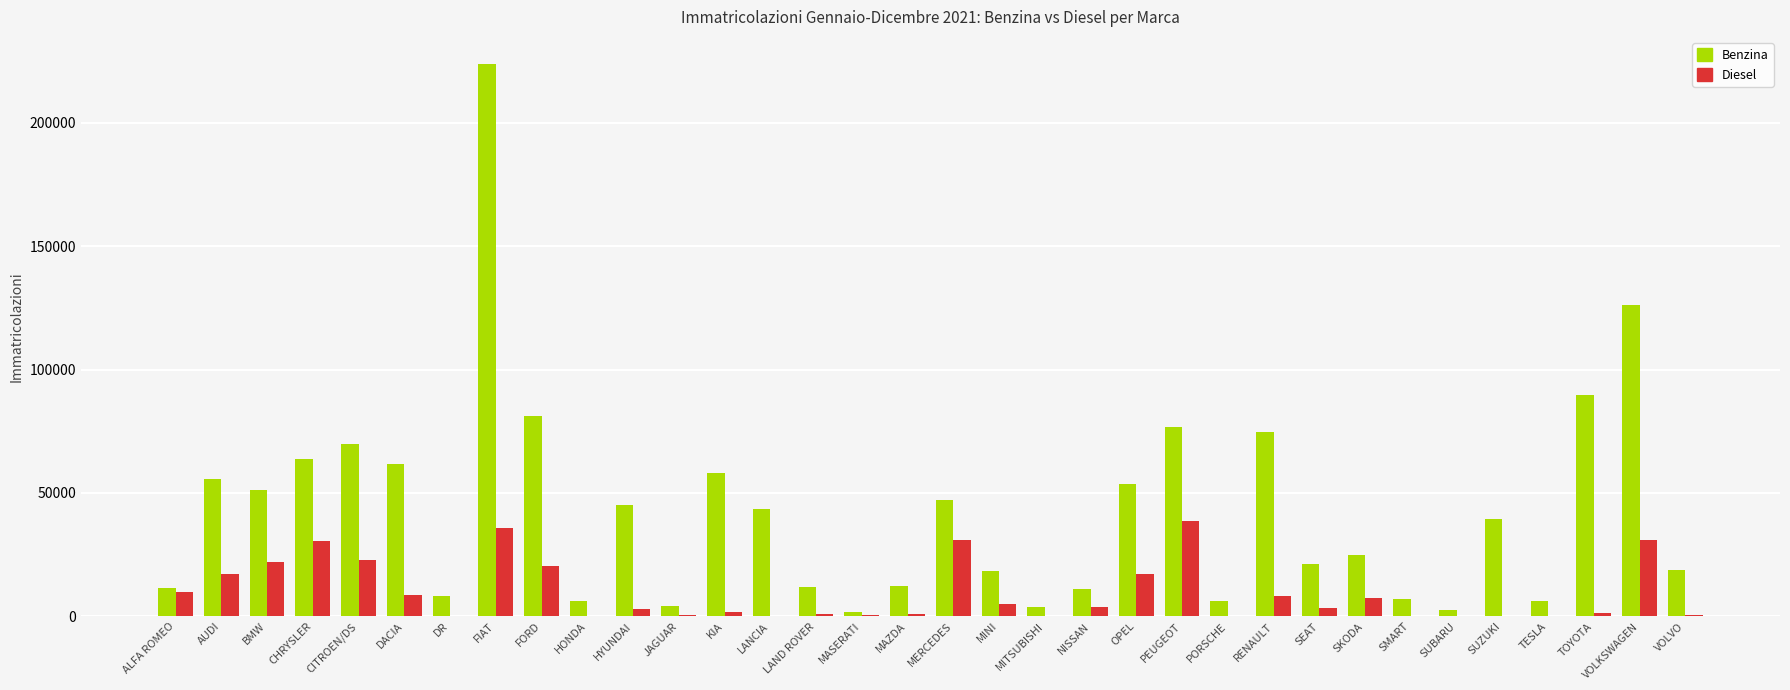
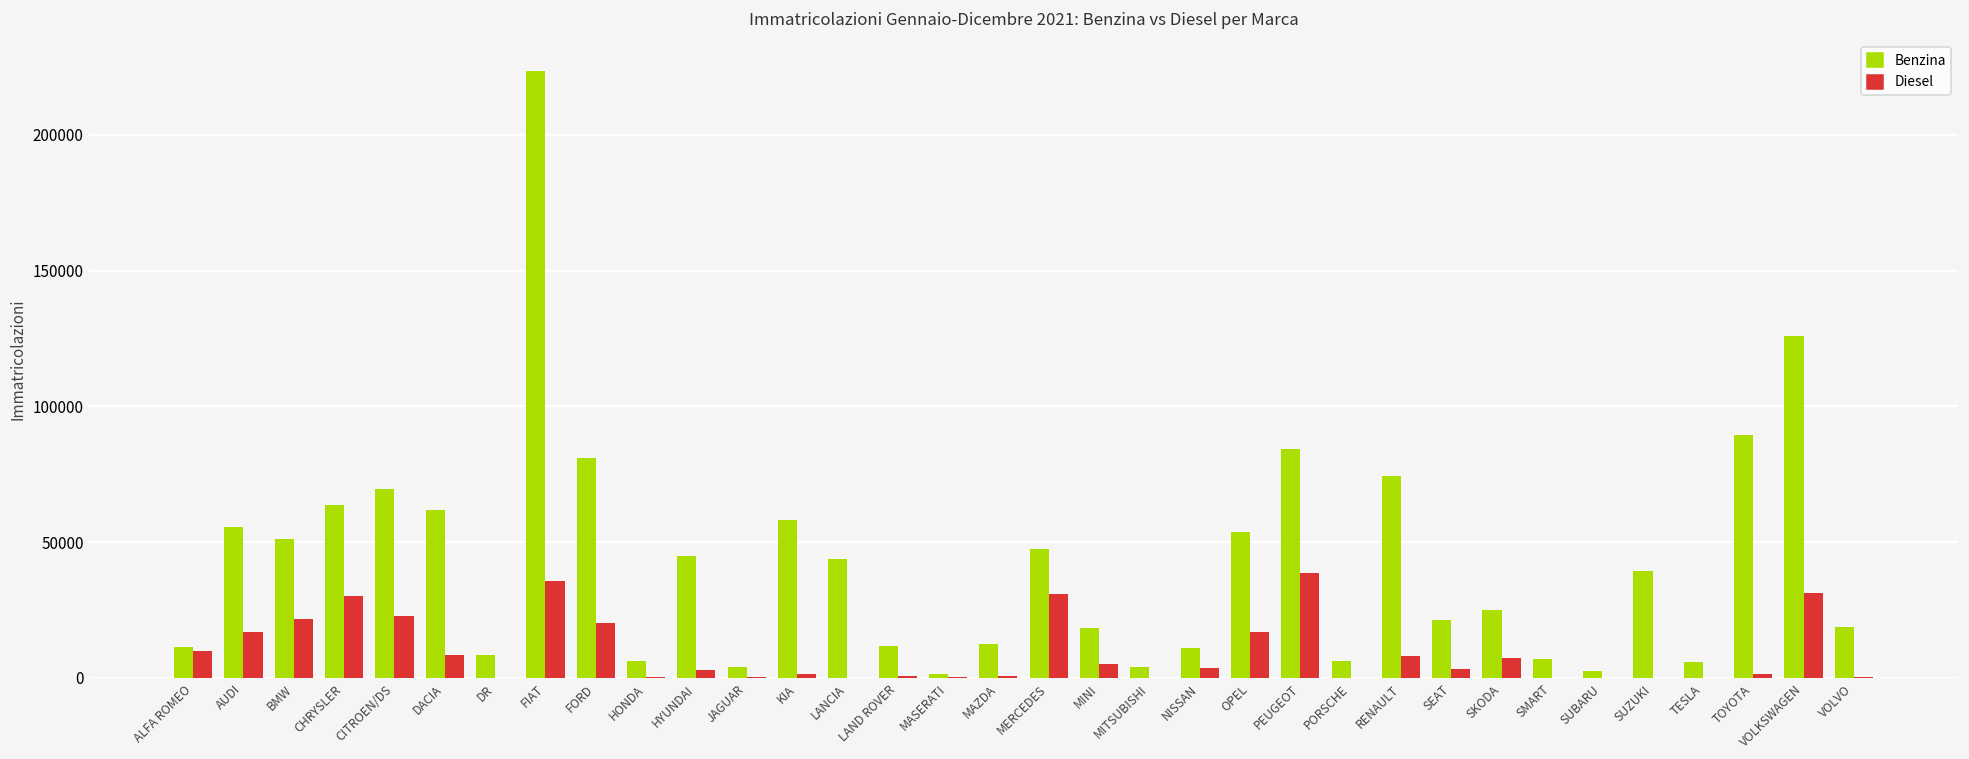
Benzina, PEUGEOT: 77000 -> 84000
